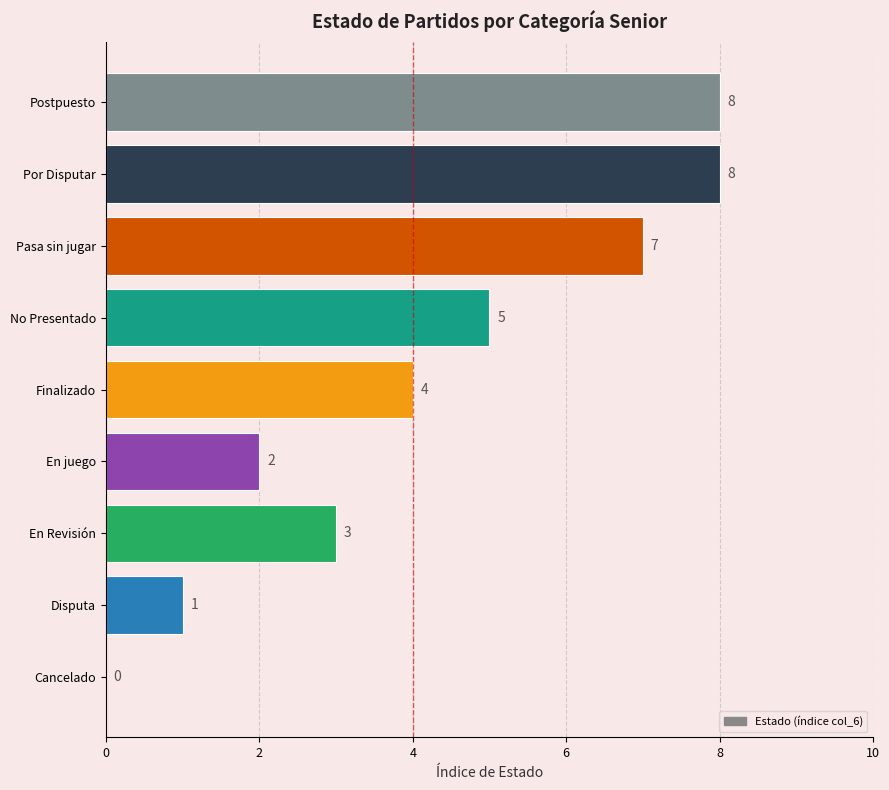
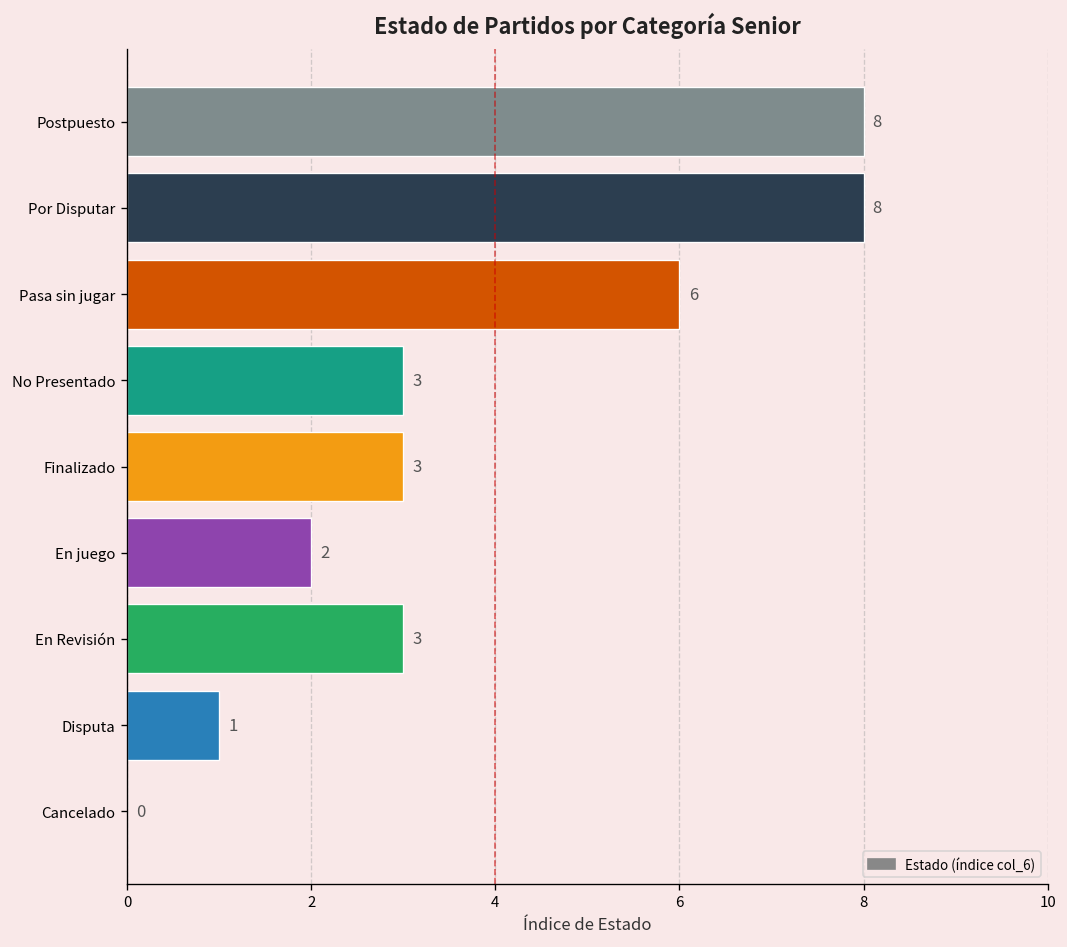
Pasa sin jugar: 7 -> 6
No Presentado: 5 -> 3
Finalizado: 4 -> 3
